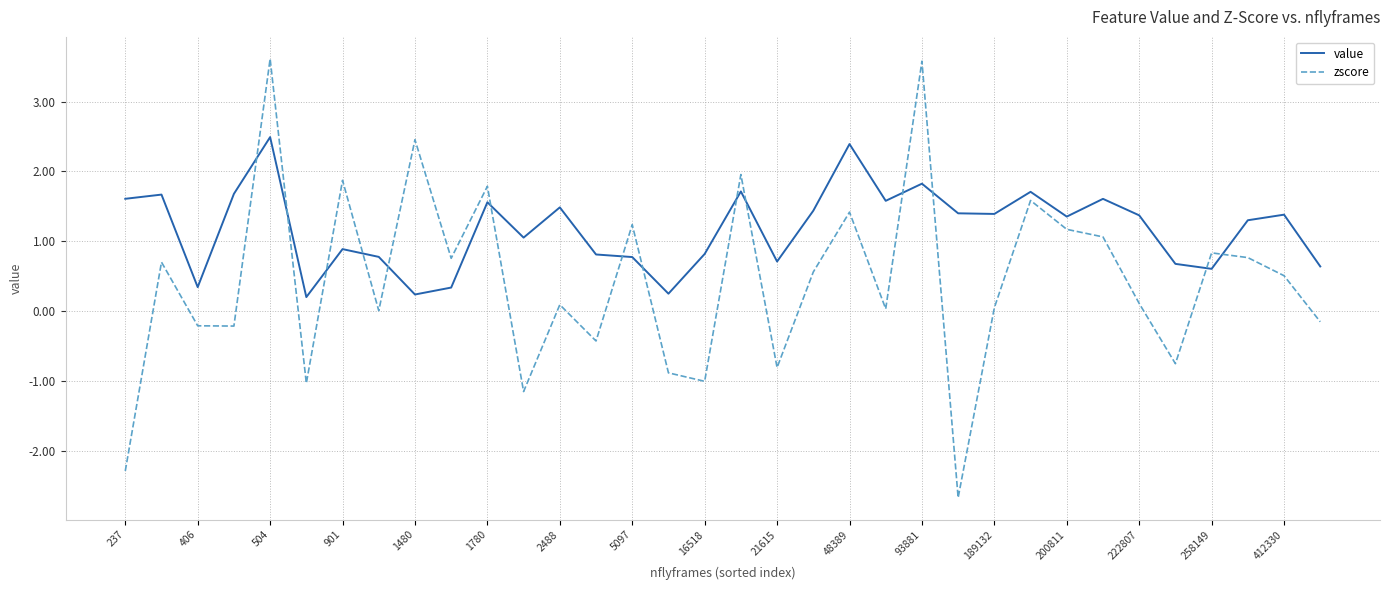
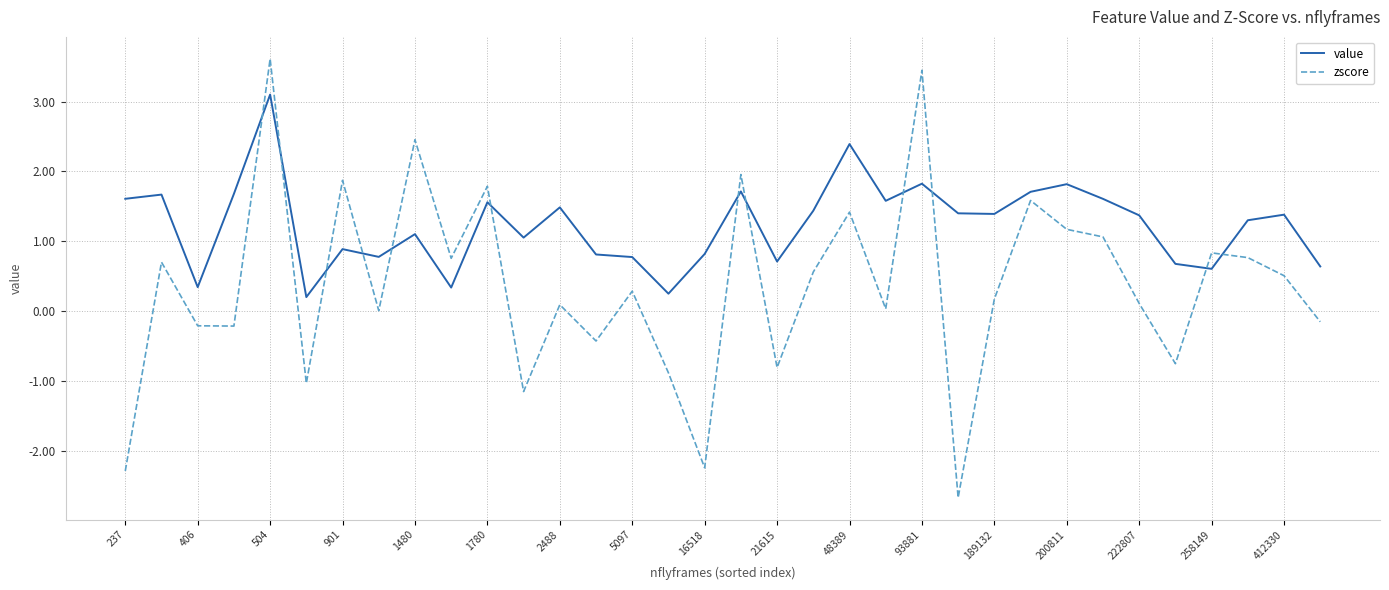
value, 504: 2.5 -> 3.1
value, 1480: 0.2 -> 1.1
zscore, 5097: 1.2 -> 0.3
zscore, 16518: -1.0 -> -2.2
zscore, 93881: 3.6 -> 3.4
zscore, 189132: 0.1 -> 0.2
value, 200811: 1.4 -> 1.8
